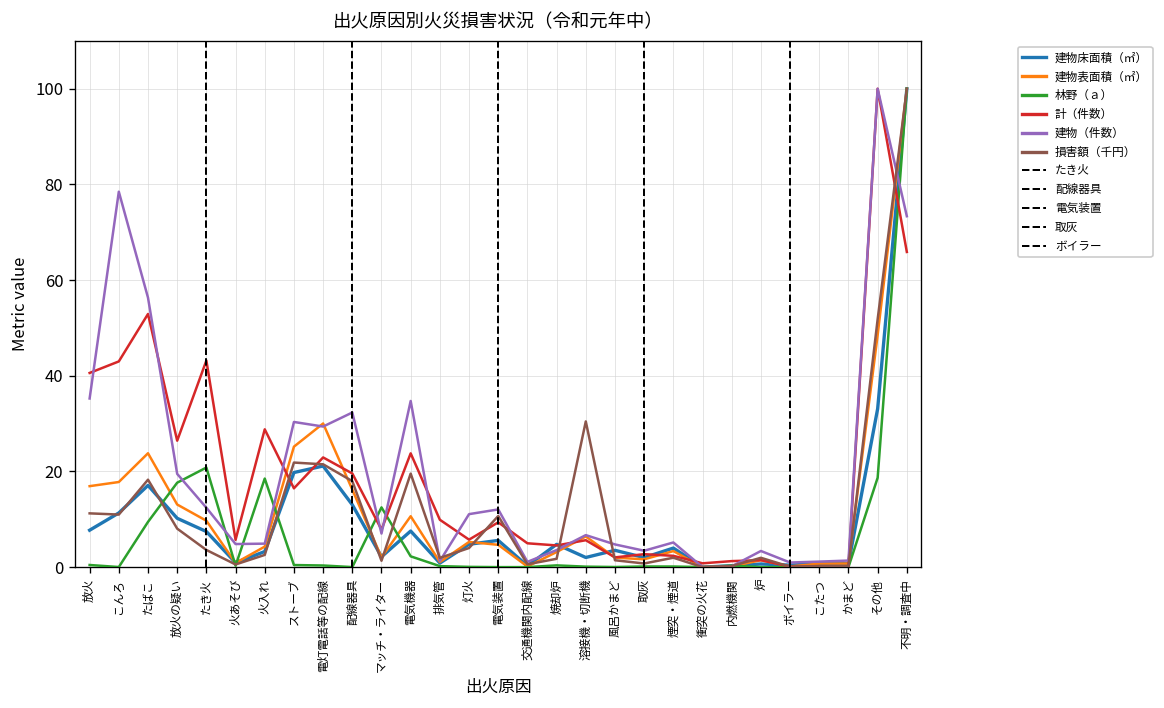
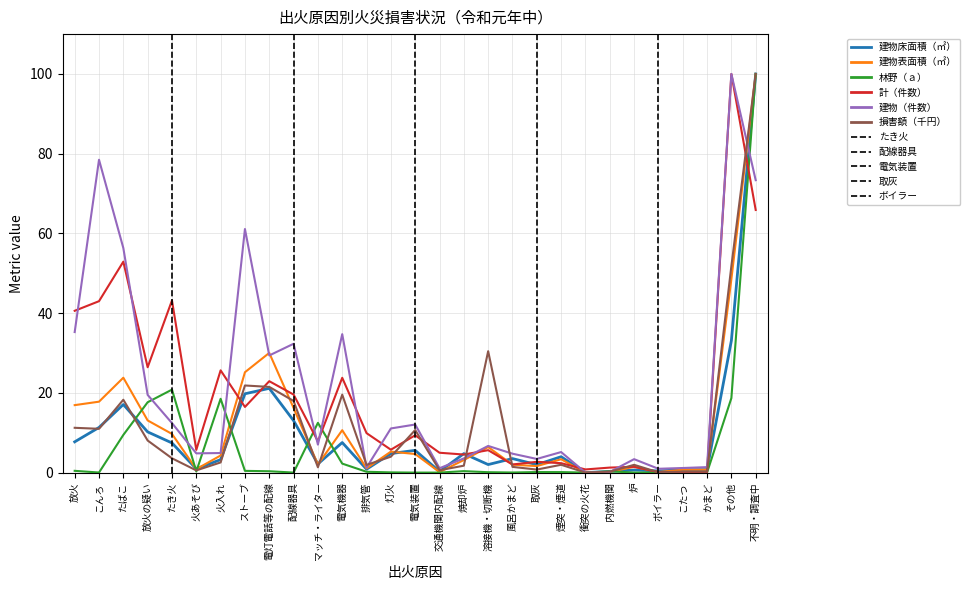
計（件数）, 火入れ: 29 -> 26
建物（件数）, ストーブ: 30 -> 61
